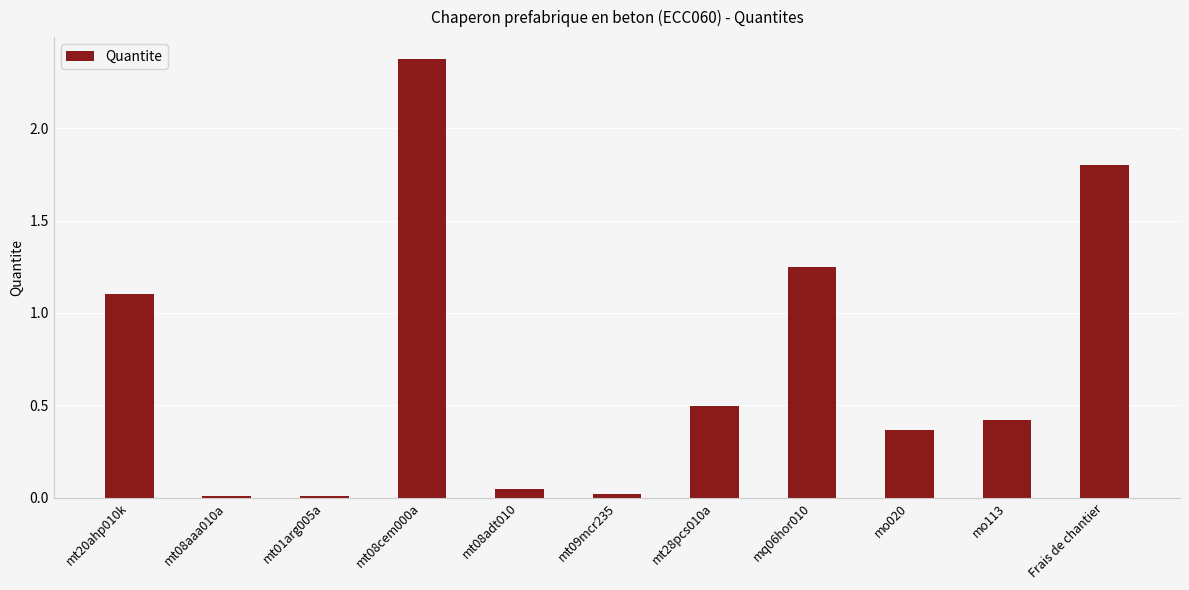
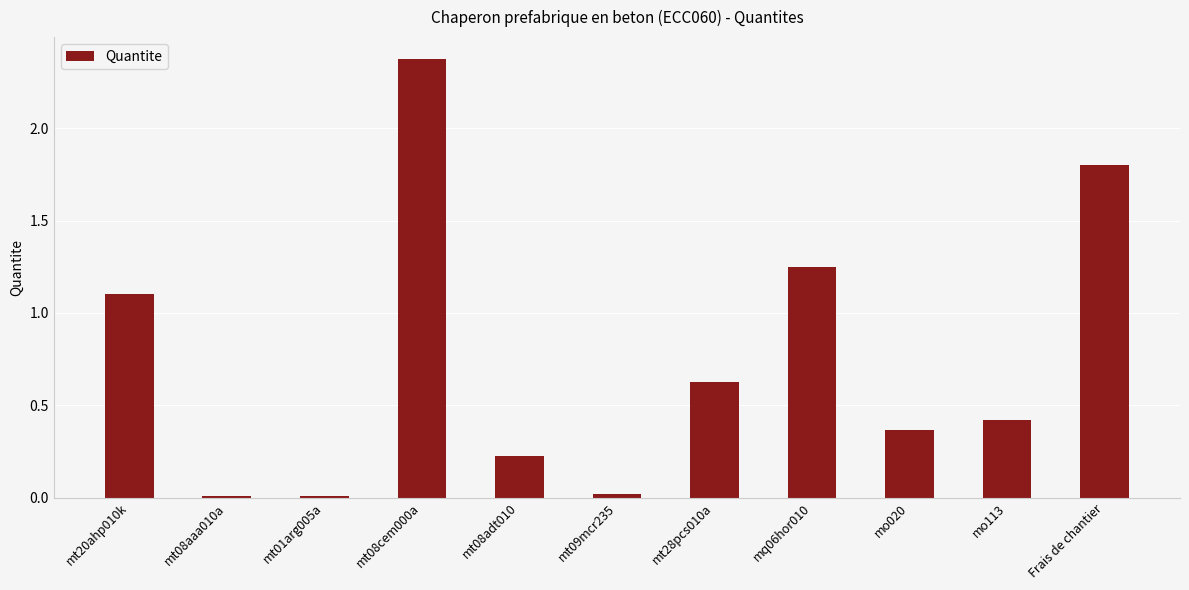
mt08adt010: 0.05 -> 0.23
mt28pcs010a: 0.50 -> 0.63
